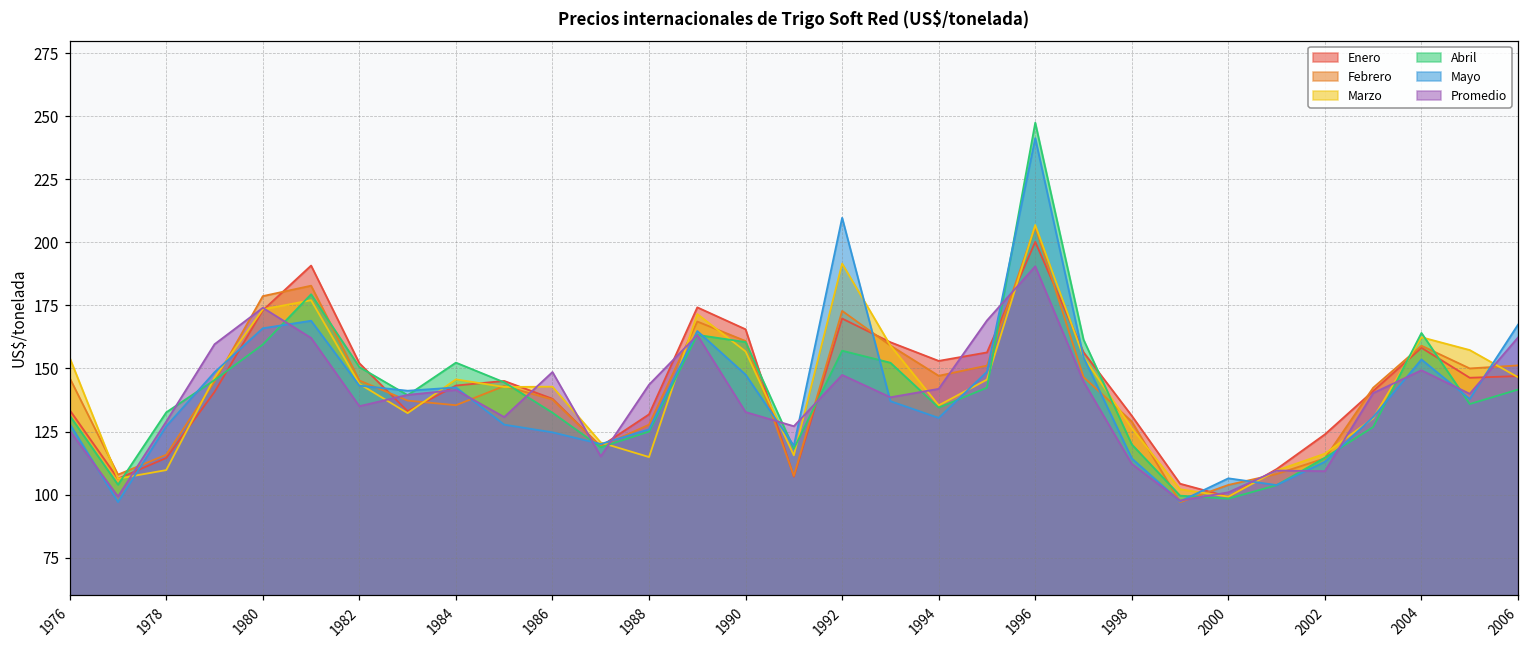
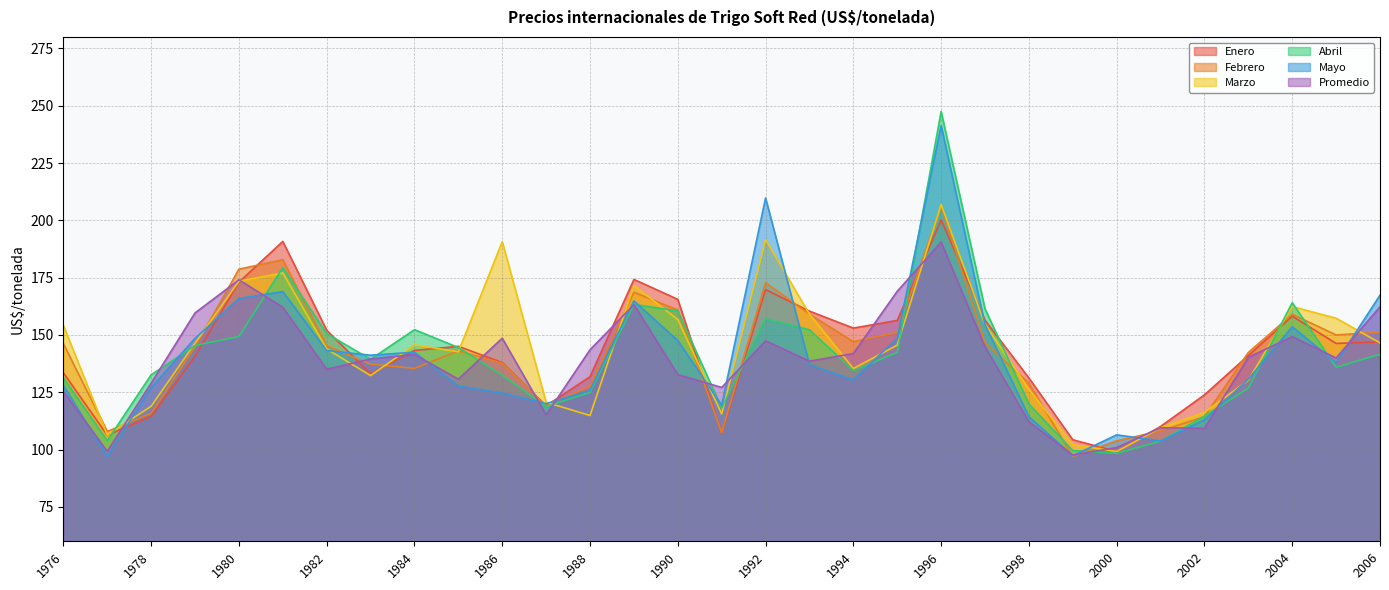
Marzo, 1978: 110 -> 119
Abril, 1980: 159 -> 149
Marzo, 1986: 143 -> 191
